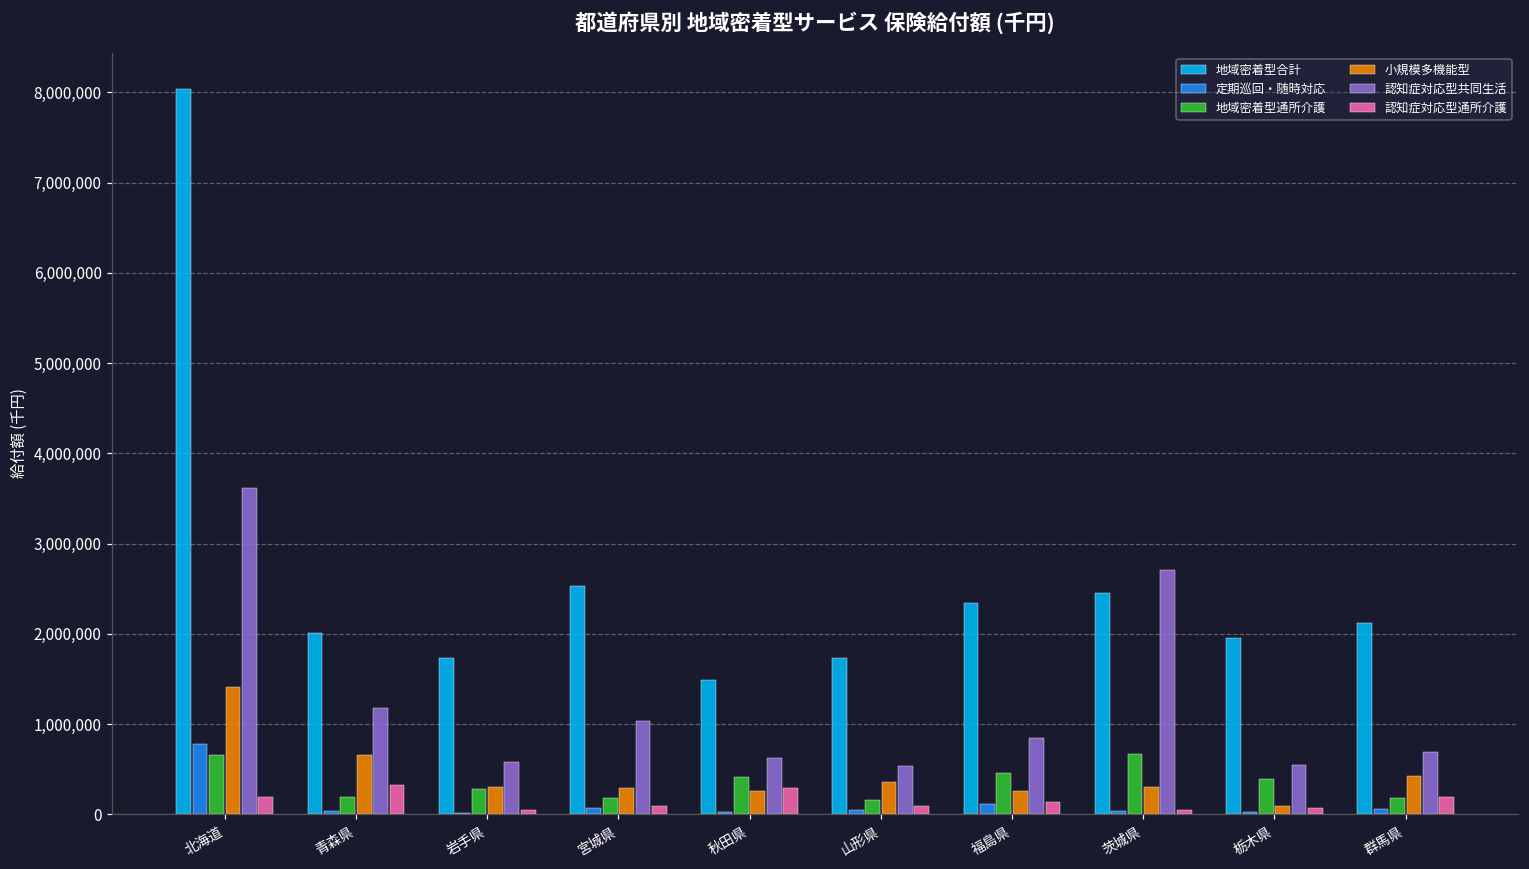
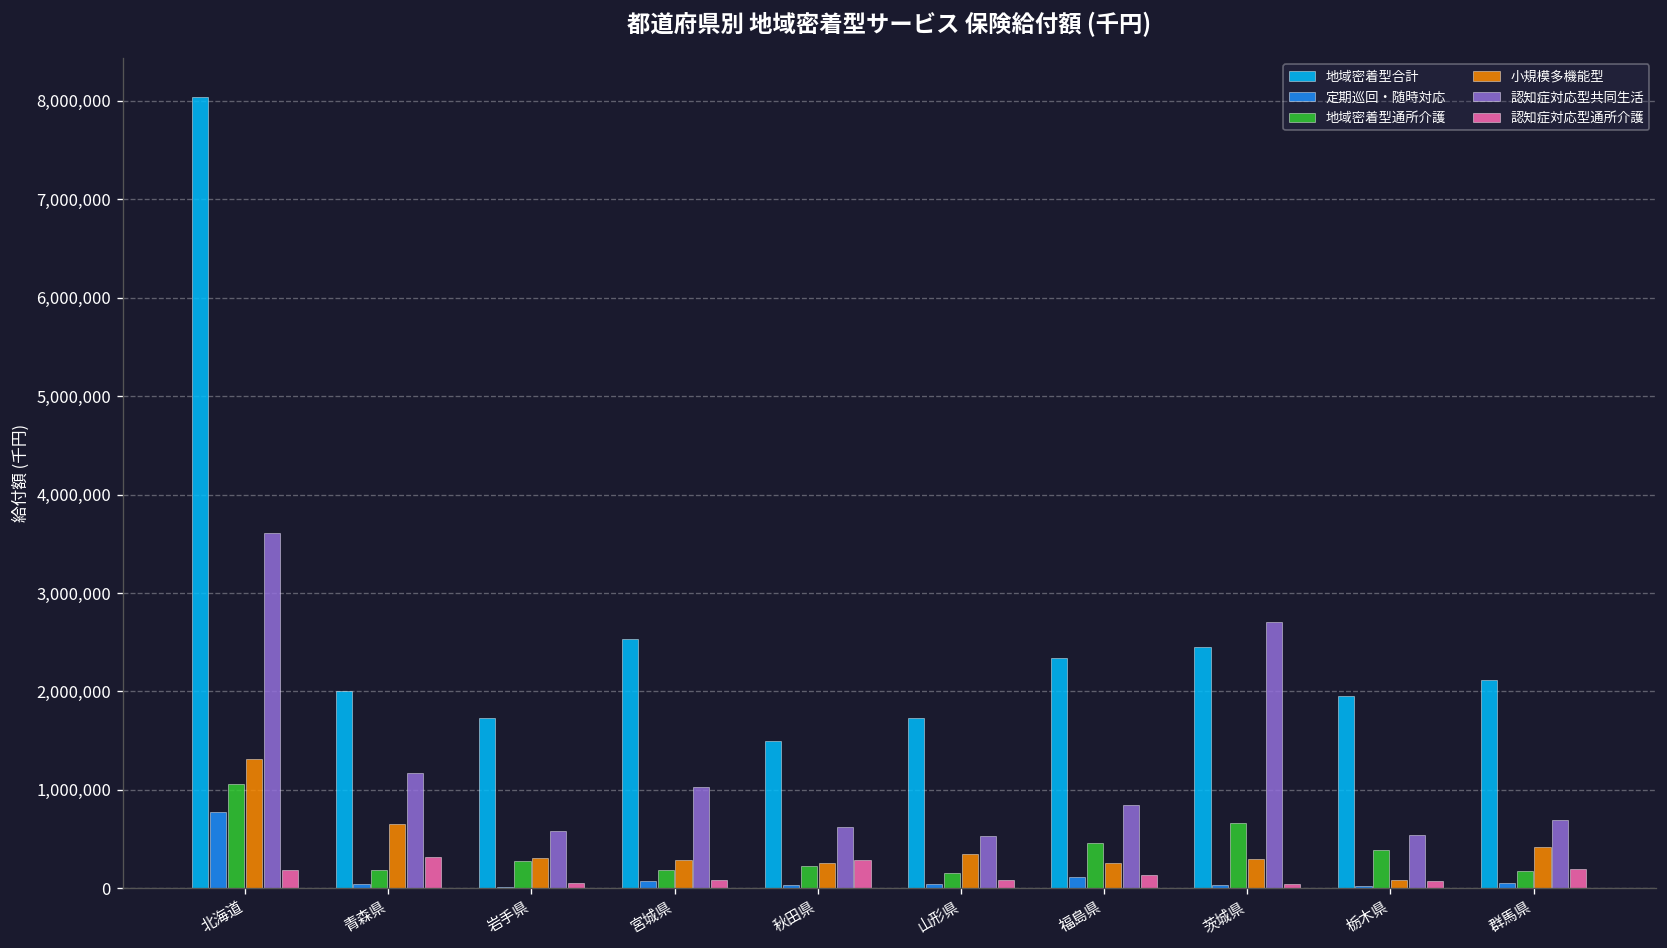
地域密着型通所介護, 北海道: 700,000 -> 1,100,000
小規模多機能型, 北海道: 1,400,000 -> 1,300,000
地域密着型通所介護, 秋田県: 400,000 -> 200,000
